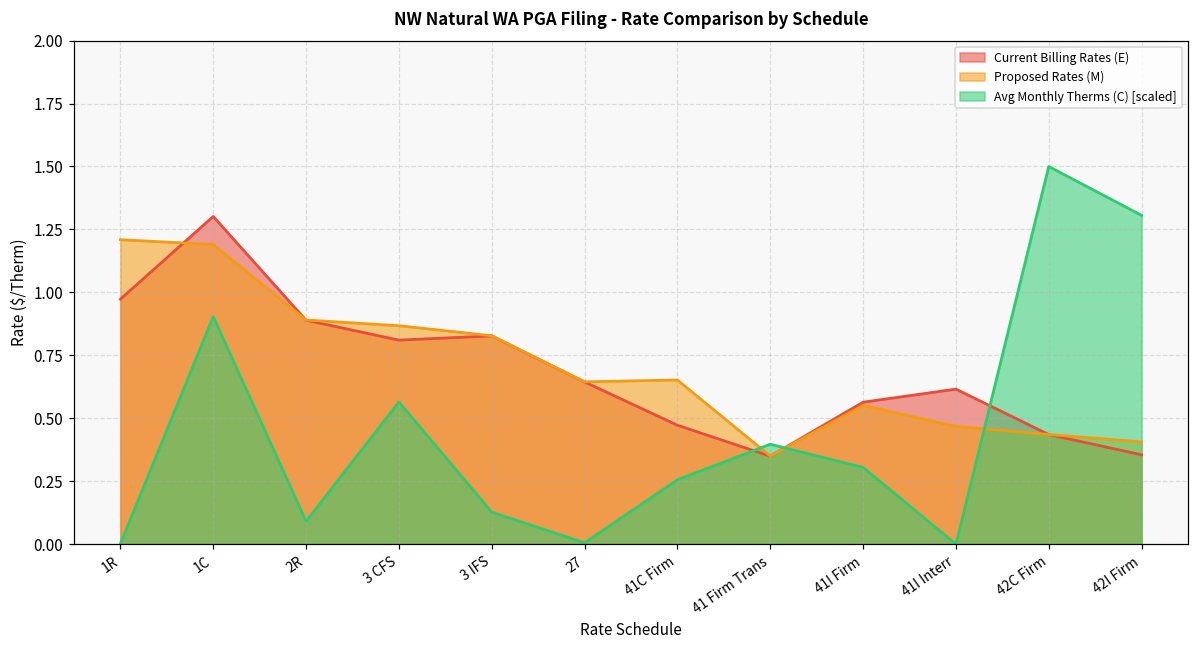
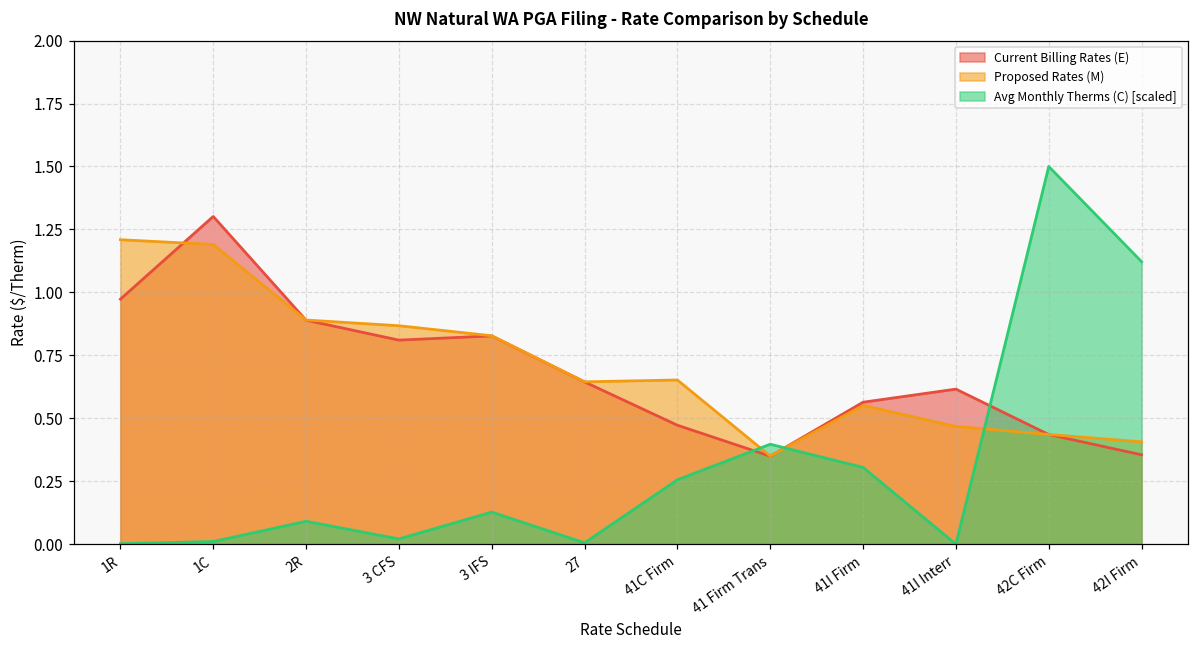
Avg Monthly Therms (C) [scaled], 1C: 0.90 -> 0.01
Avg Monthly Therms (C) [scaled], 3 CFS: 0.56 -> 0.02
Avg Monthly Therms (C) [scaled], 42I Firm: 1.31 -> 1.12
